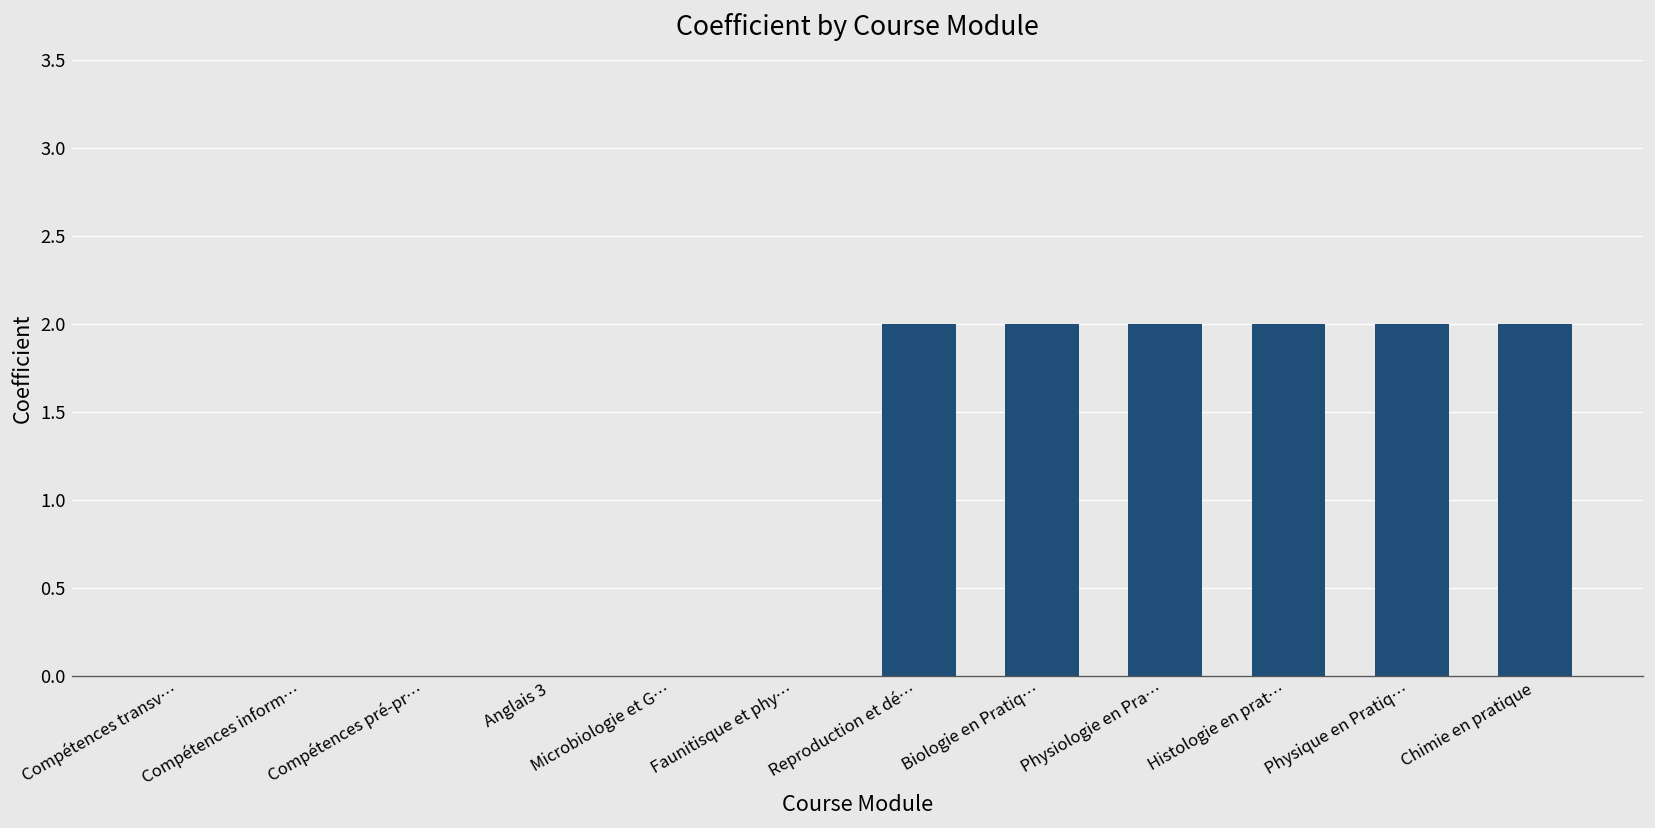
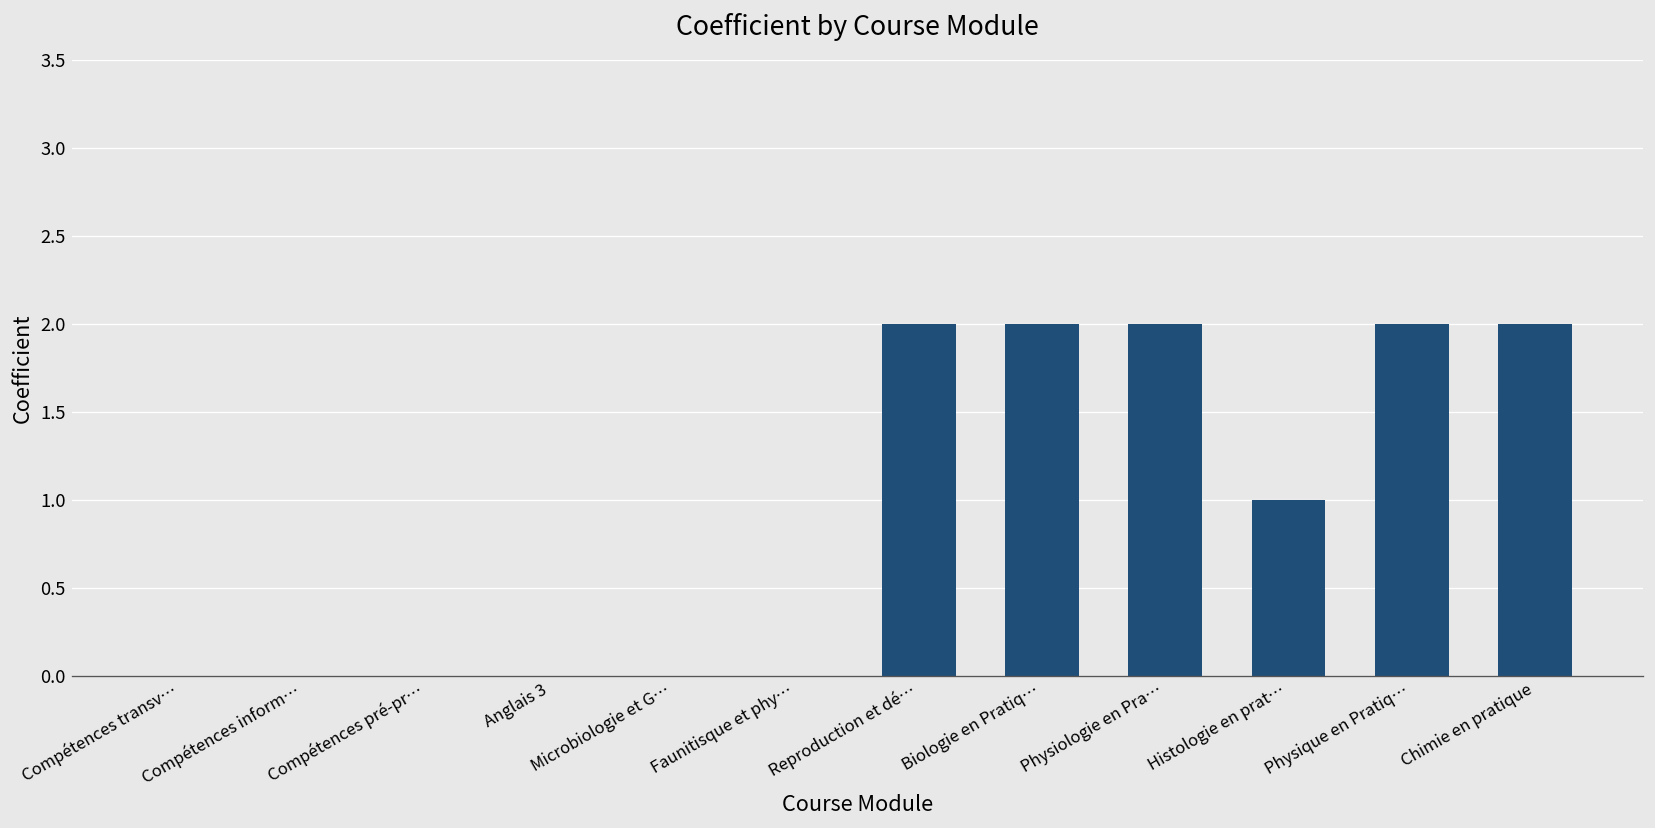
Histologie en prat…: 2 -> 1
